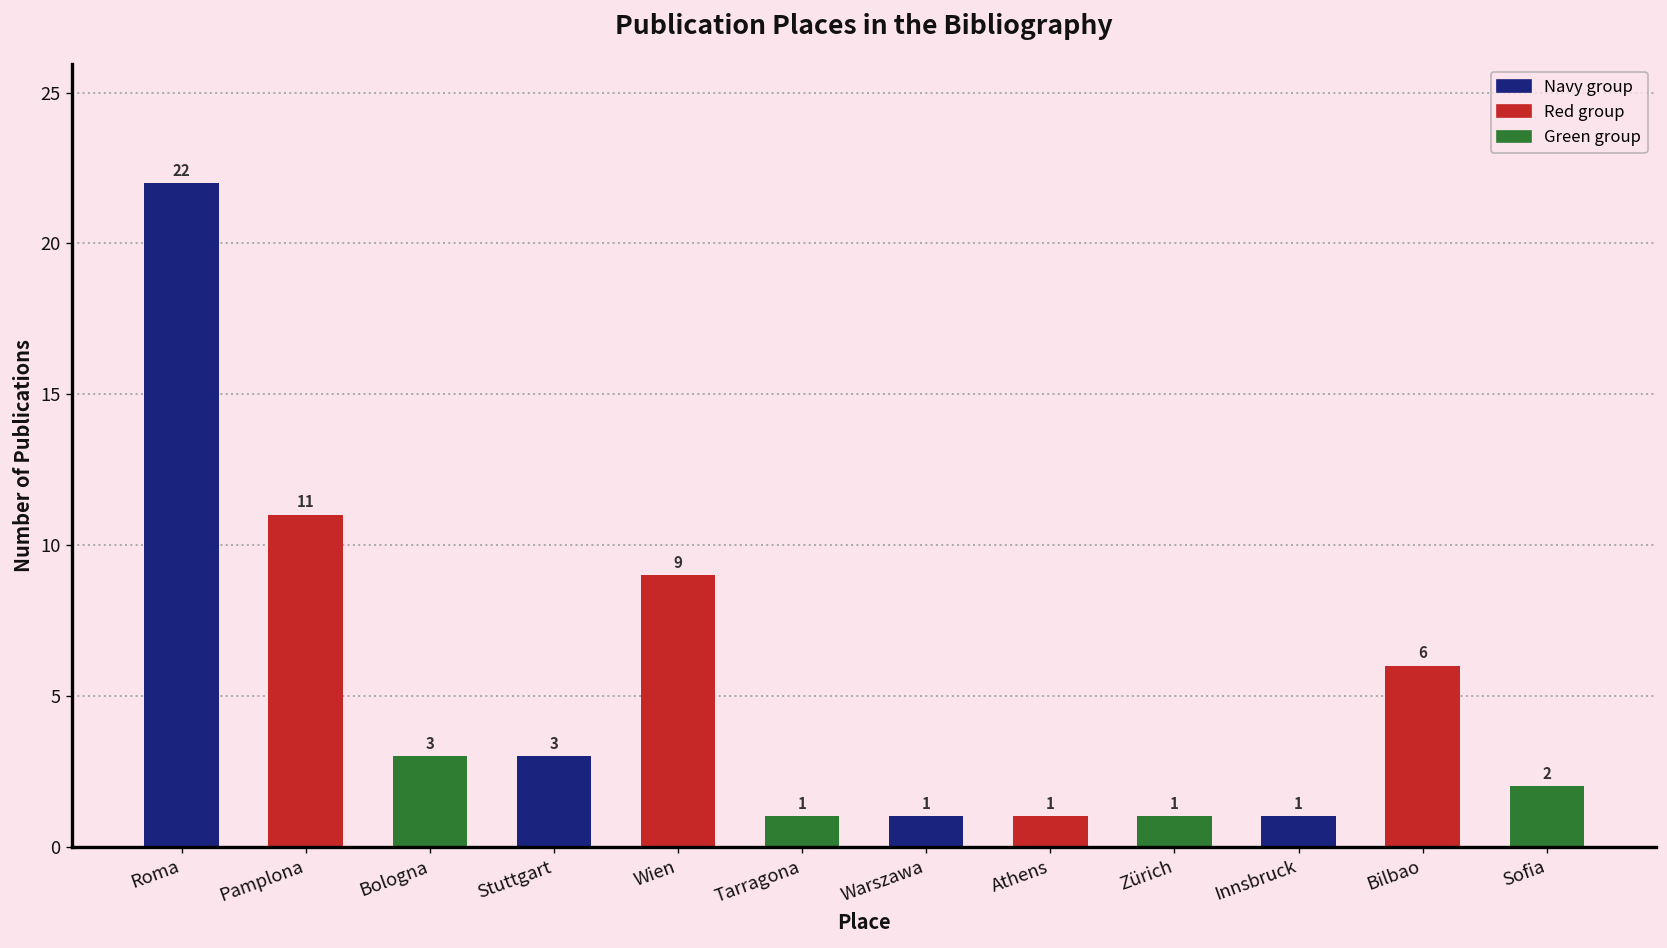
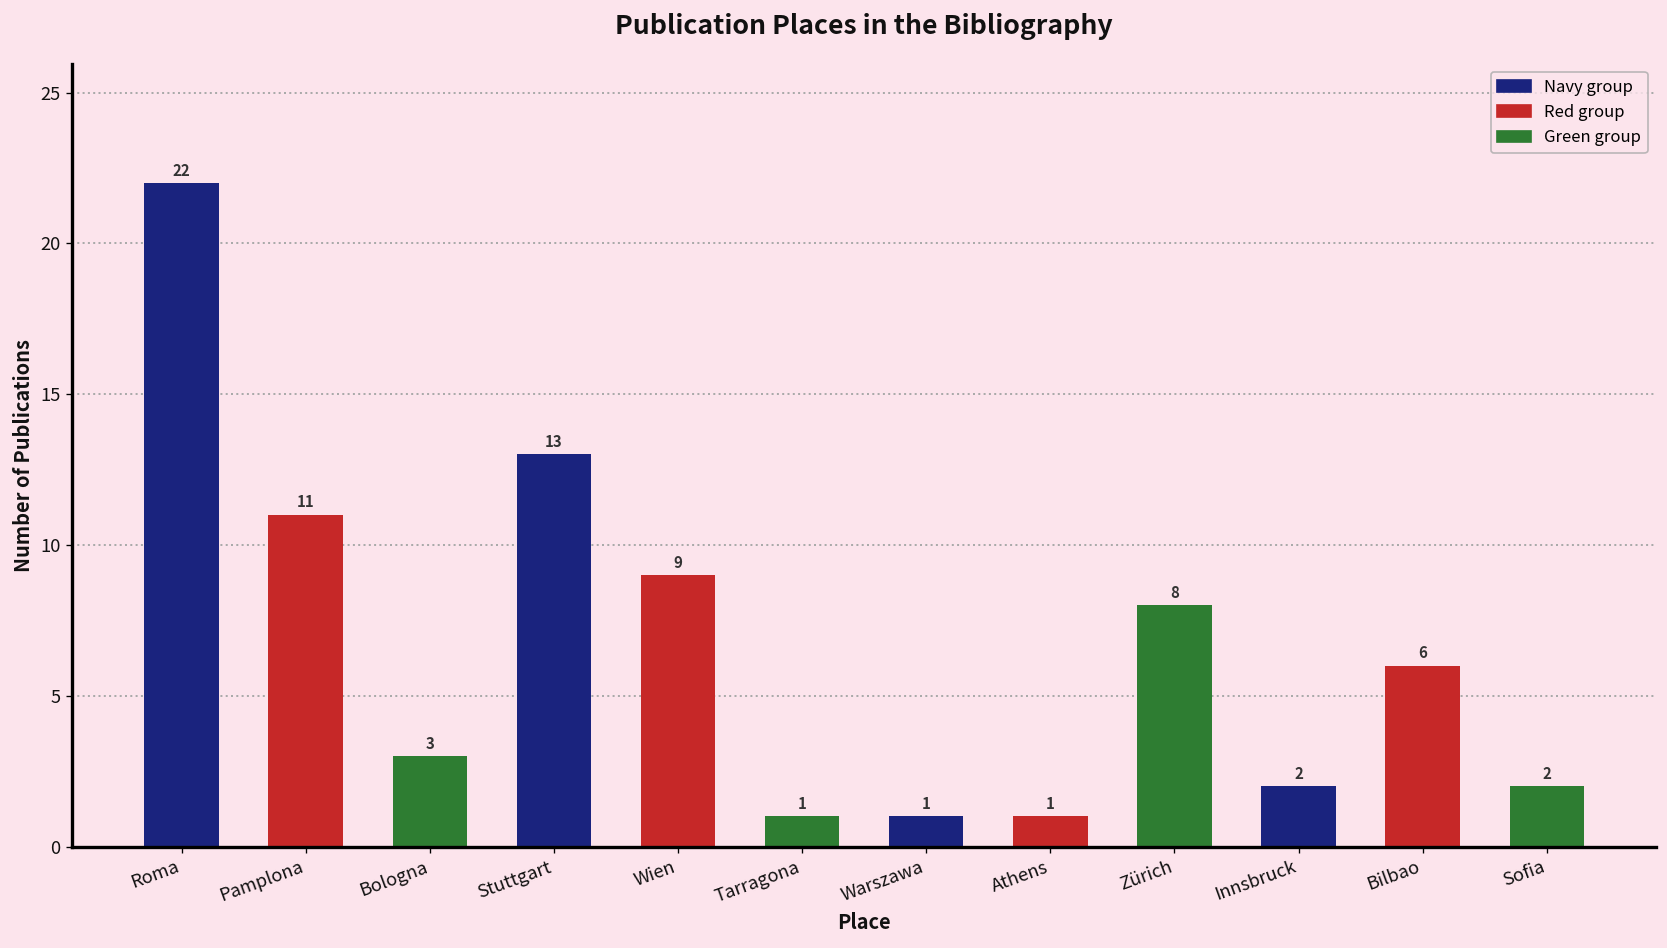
Stuttgart: 3 -> 13
Zürich: 1 -> 8
Innsbruck: 1 -> 2
